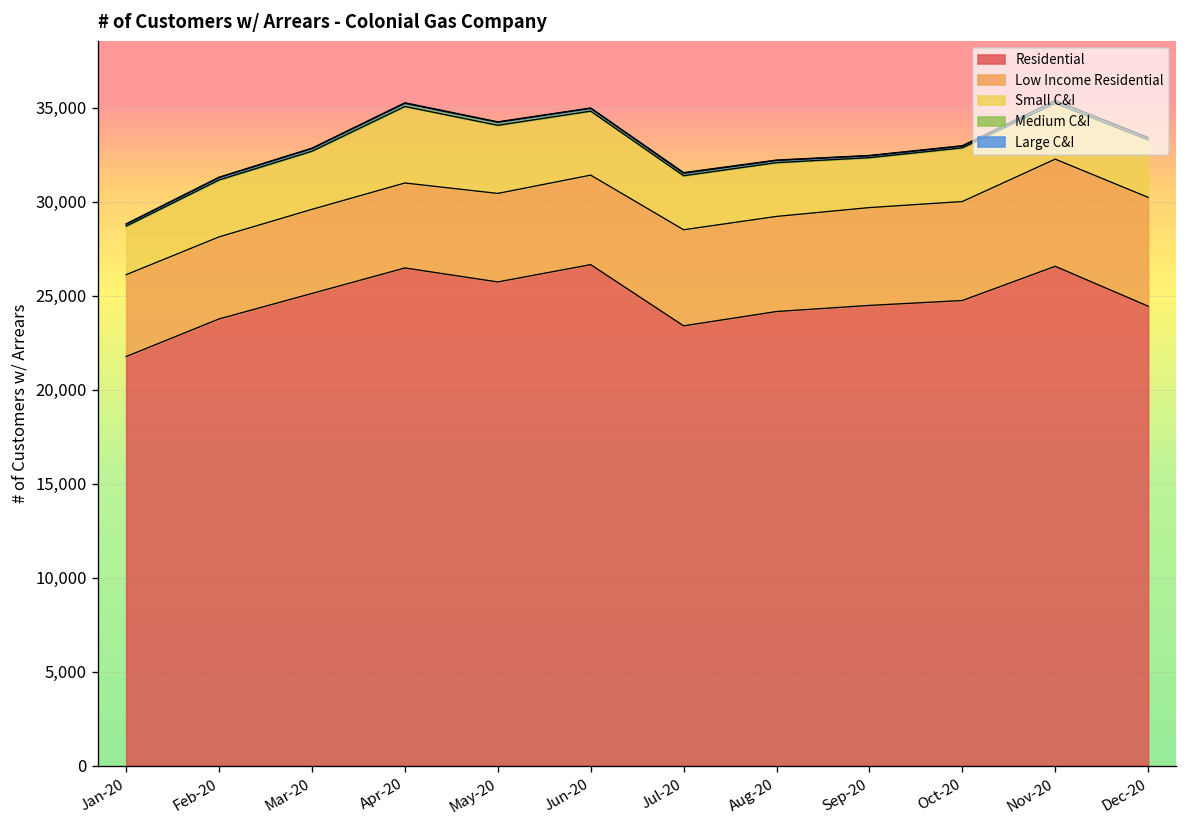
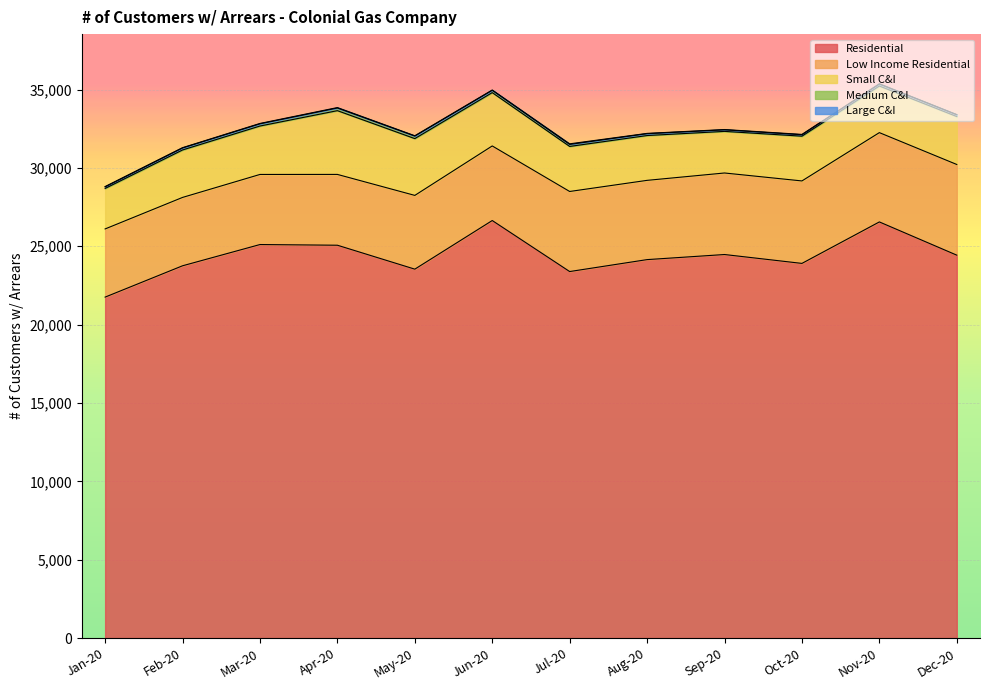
Residential, Apr-20: 26,500 -> 25,100
Residential, May-20: 25,700 -> 23,500
Residential, Oct-20: 24,700 -> 23,900
